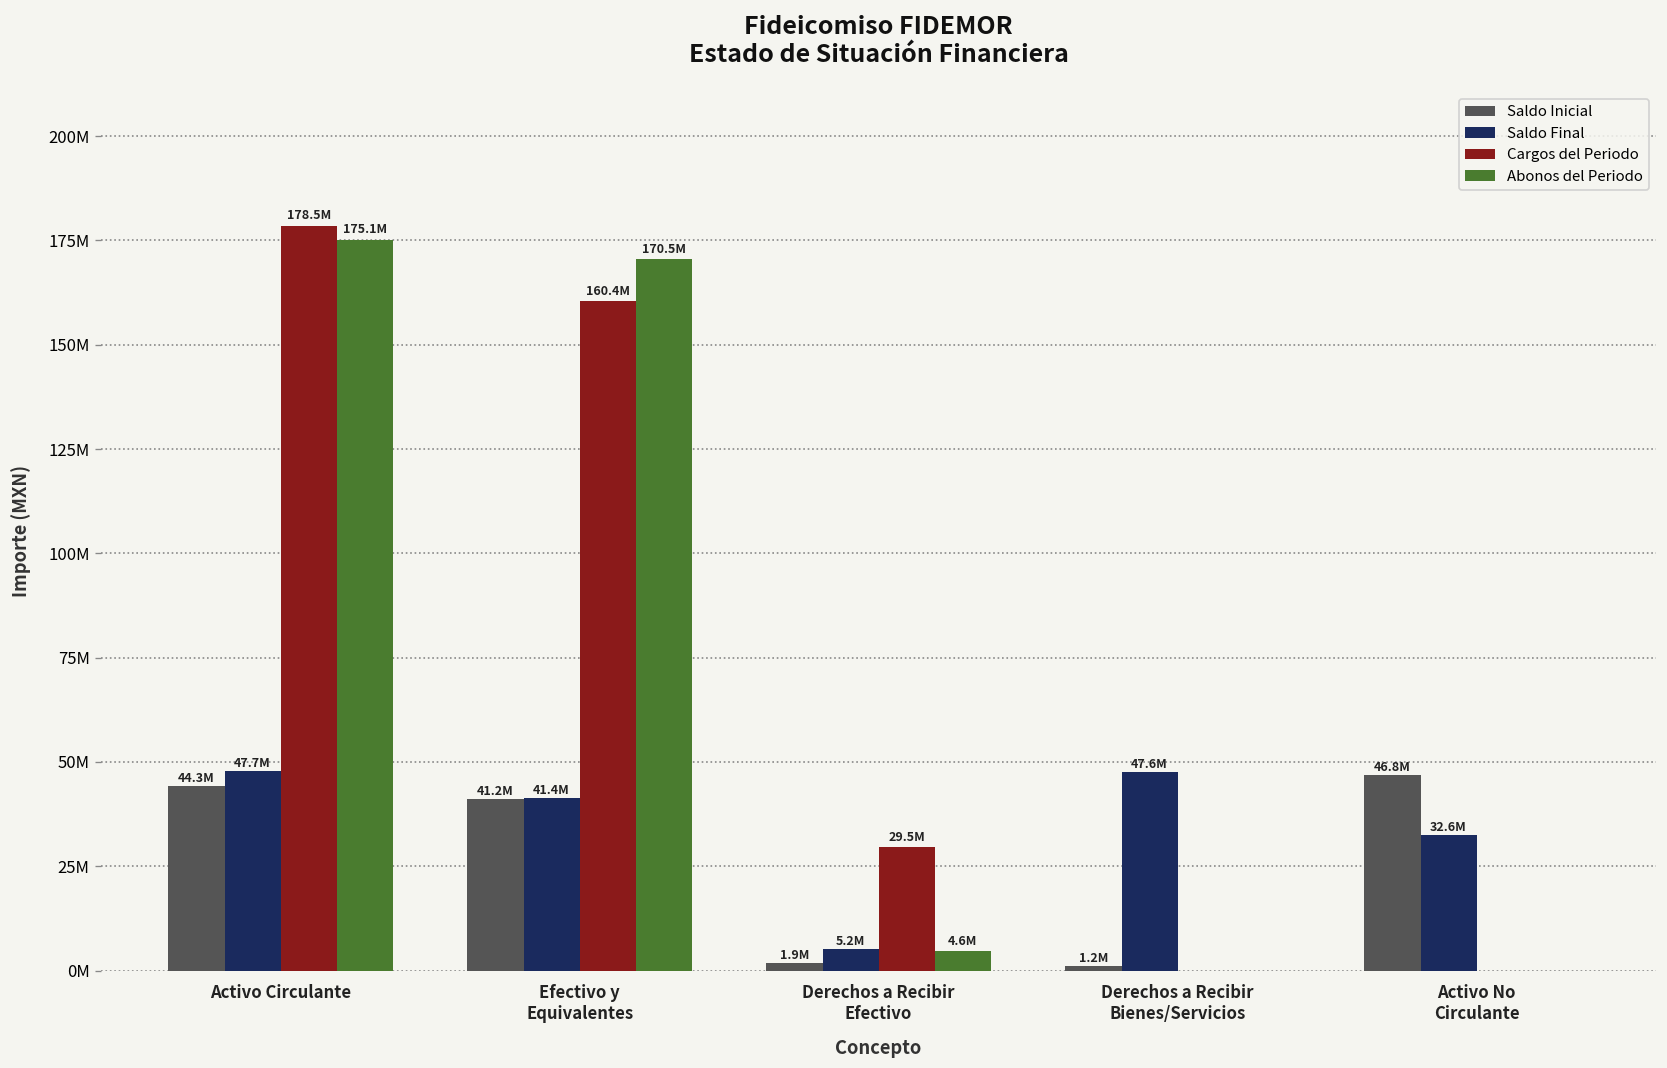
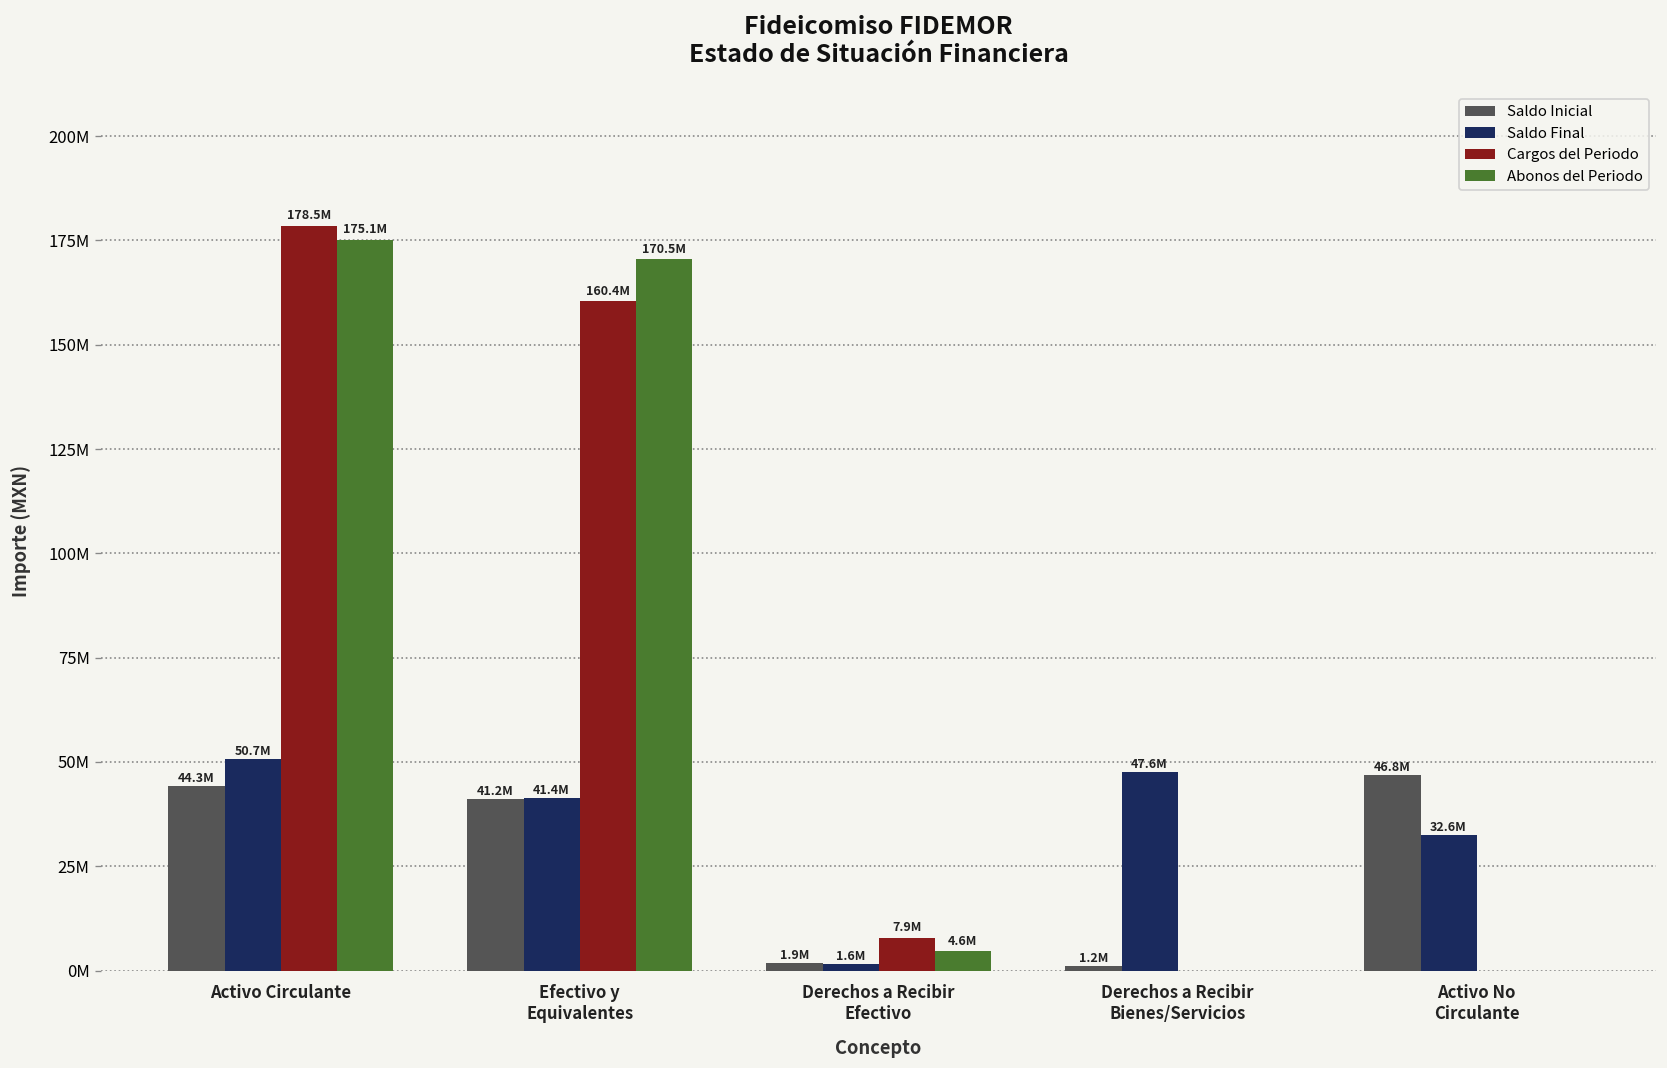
Saldo Final, Activo Circulante: 47.7M -> 50.7M
Saldo Final, Derechos a Recibir Efectivo: 5.2M -> 1.6M
Cargos del Periodo, Derechos a Recibir Efectivo: 29.5M -> 7.9M
